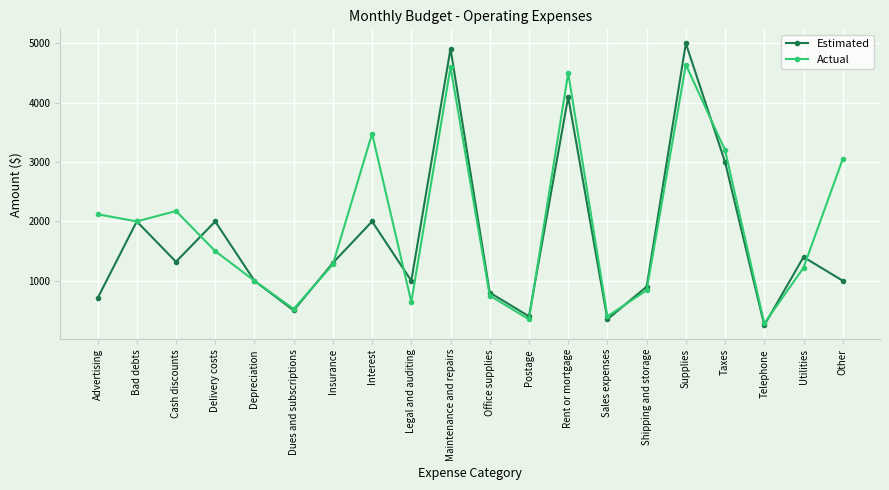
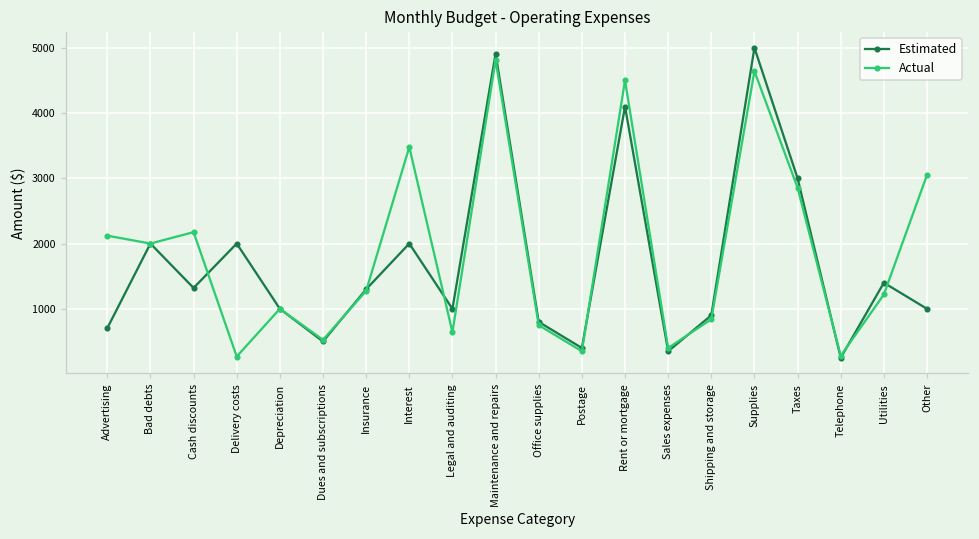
Actual, Delivery costs: 1500 -> 300
Actual, Maintenance and repairs: 4600 -> 4800
Actual, Taxes: 3200 -> 2900
